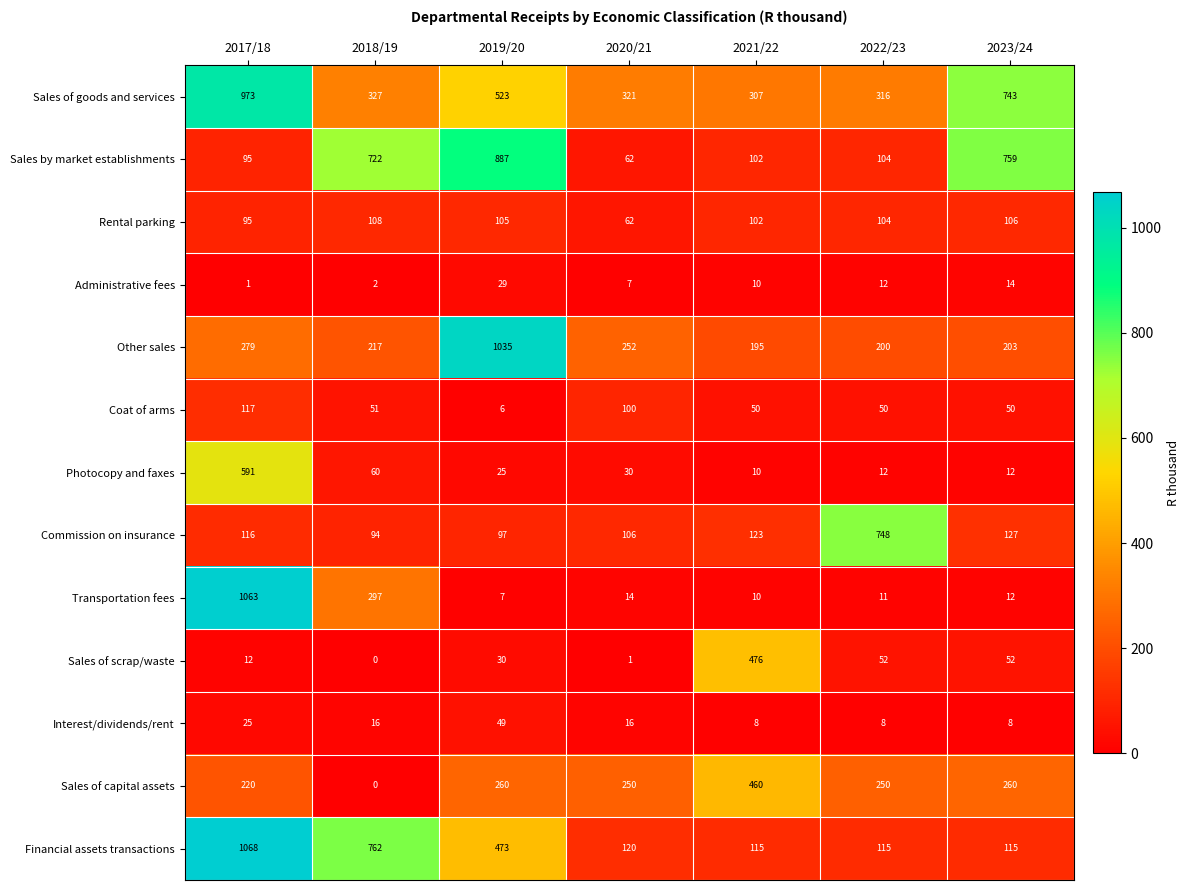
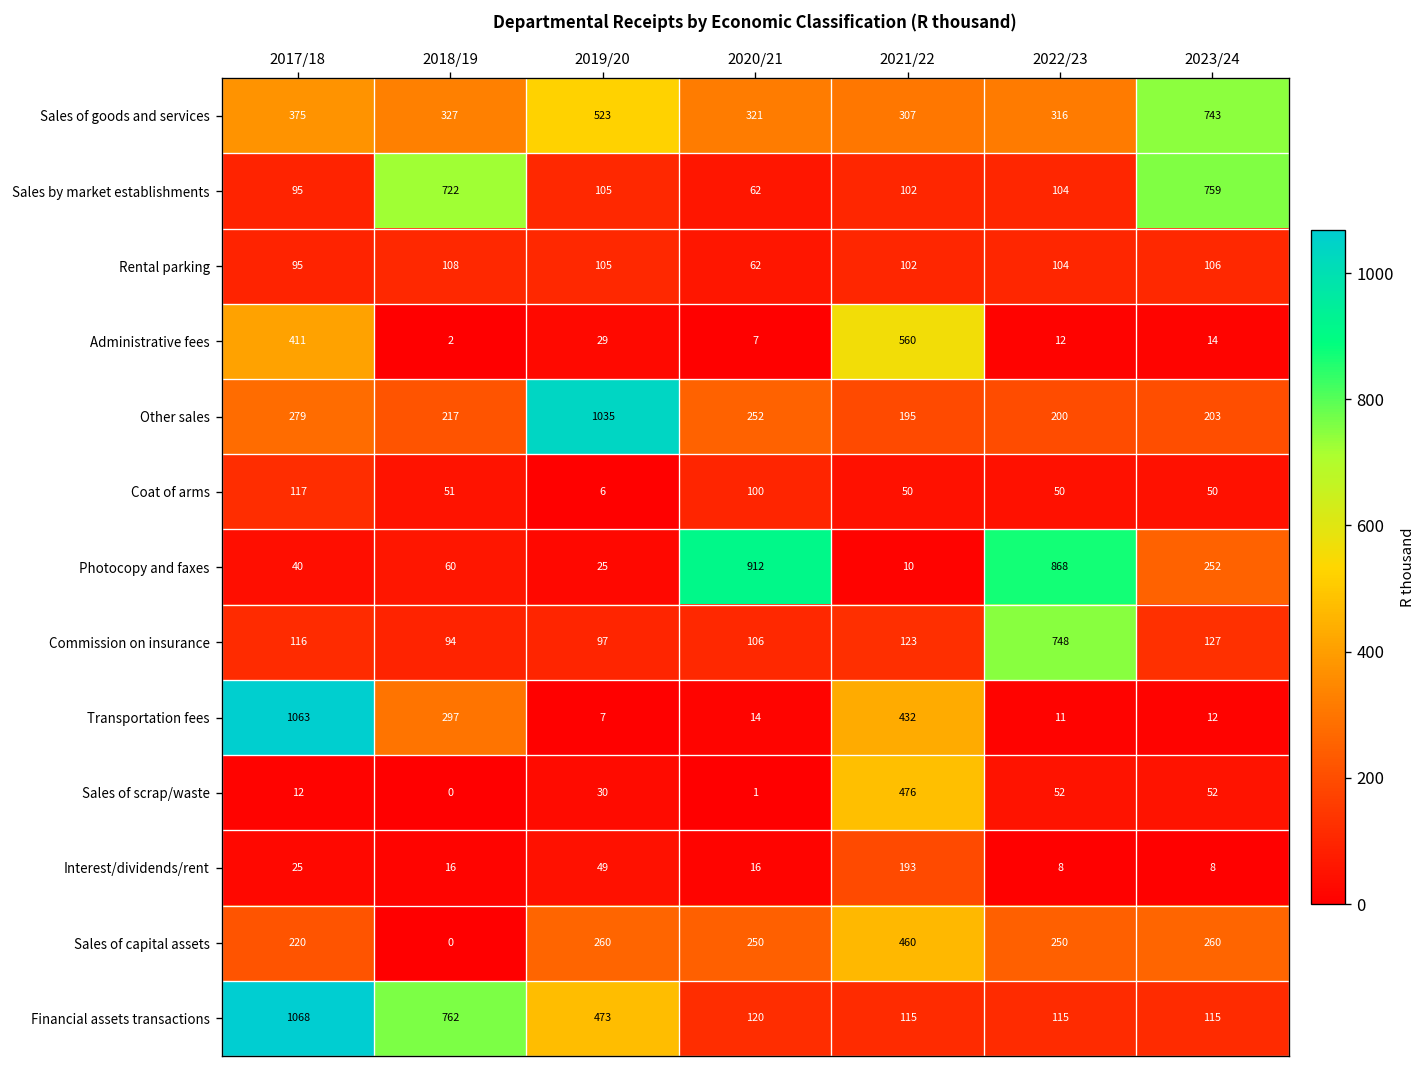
Sales of goods and services, 2017/18: 973 -> 375
Sales by market establishments, 2019/20: 887 -> 105
Administrative fees, 2017/18: 1 -> 411
Administrative fees, 2021/22: 10 -> 560
Photocopy and faxes, 2017/18: 591 -> 40
Photocopy and faxes, 2020/21: 30 -> 912
Photocopy and faxes, 2022/23: 12 -> 868
Photocopy and faxes, 2023/24: 12 -> 252
Transportation fees, 2021/22: 10 -> 432
Interest/dividends/rent, 2021/22: 8 -> 193
